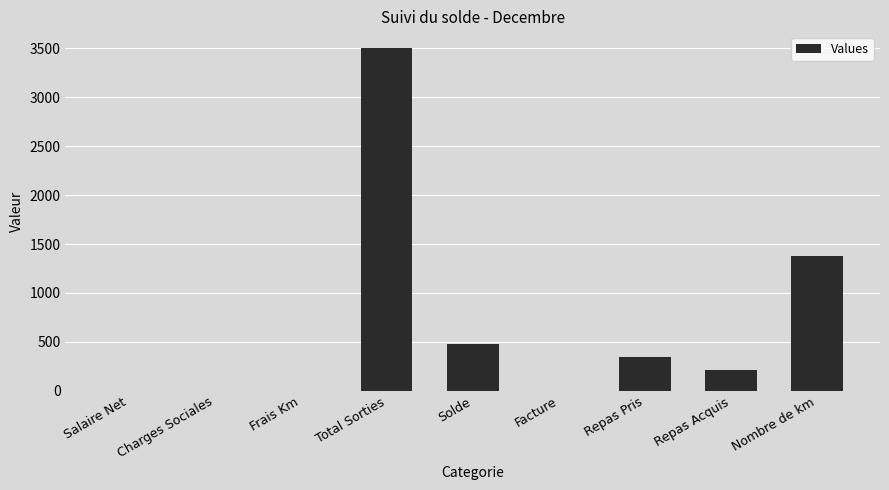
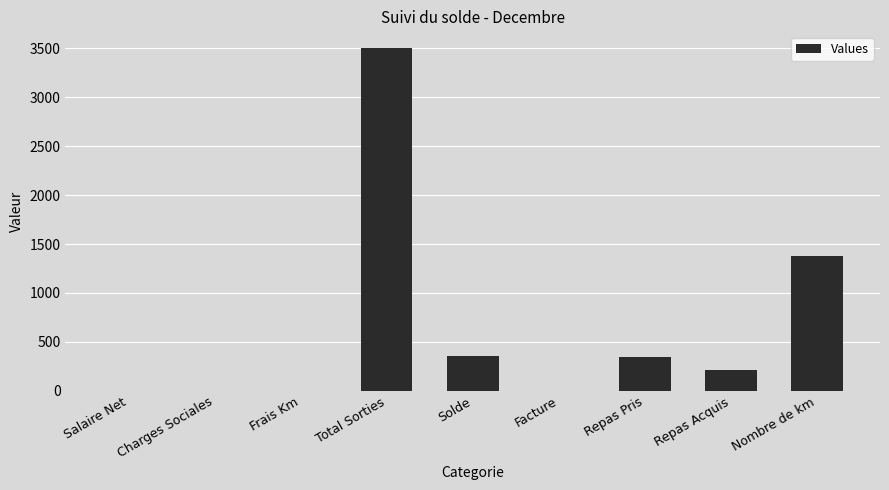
Solde: 500 -> 400
